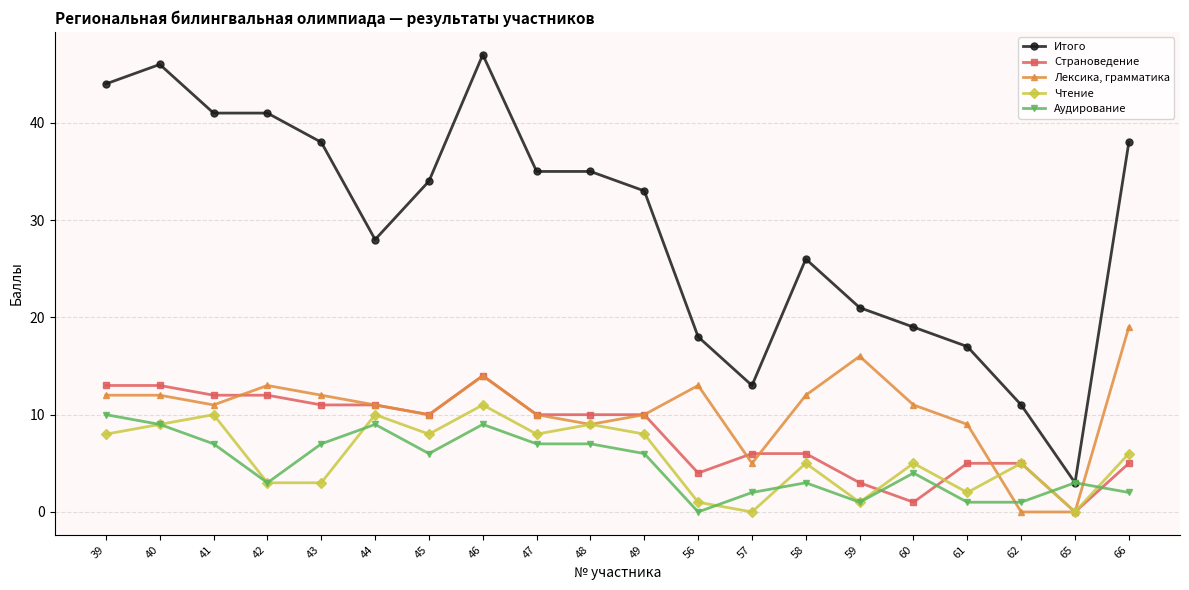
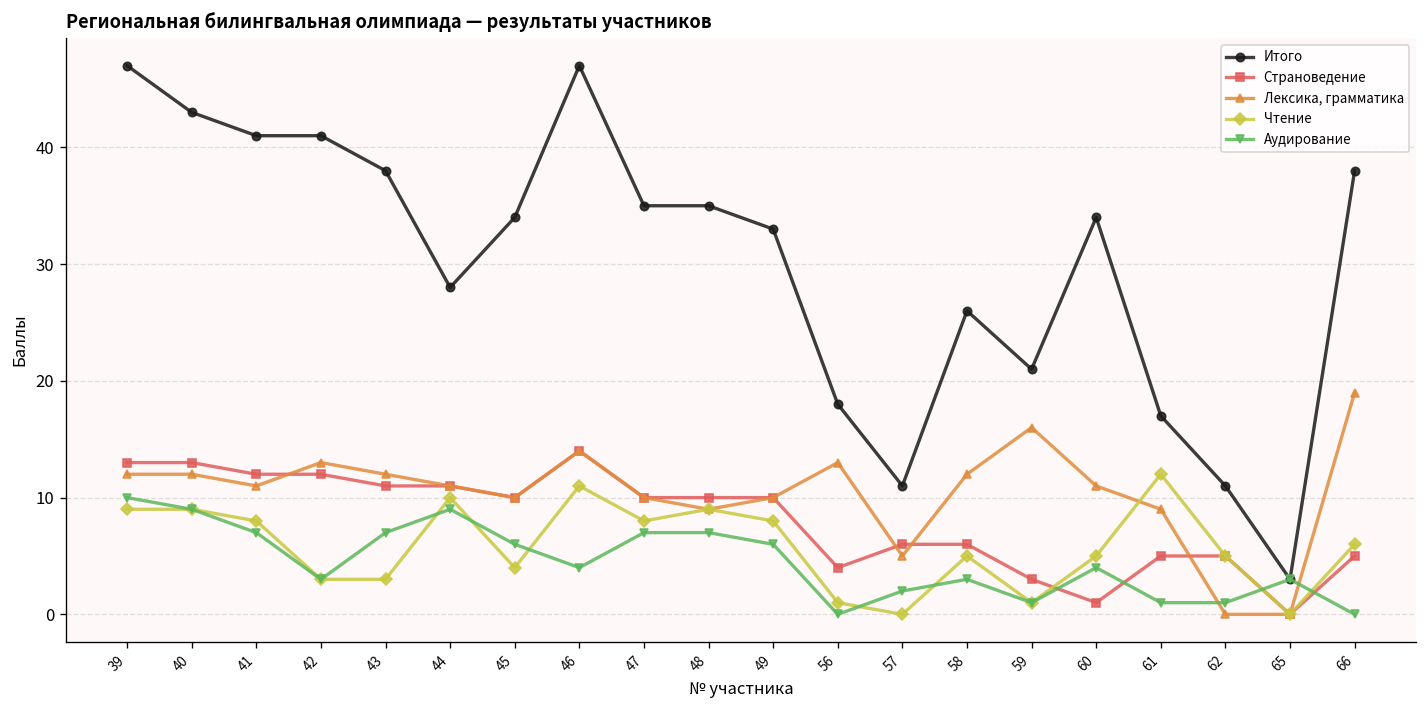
Итого, 39: 44 -> 47
Чтение, 39: 8 -> 9
Итого, 40: 46 -> 43
Чтение, 41: 10 -> 8
Чтение, 45: 8 -> 4
Аудирование, 46: 9 -> 4
Итого, 57: 13 -> 11
Итого, 60: 19 -> 34
Чтение, 61: 2 -> 12
Аудирование, 66: 2 -> 0
